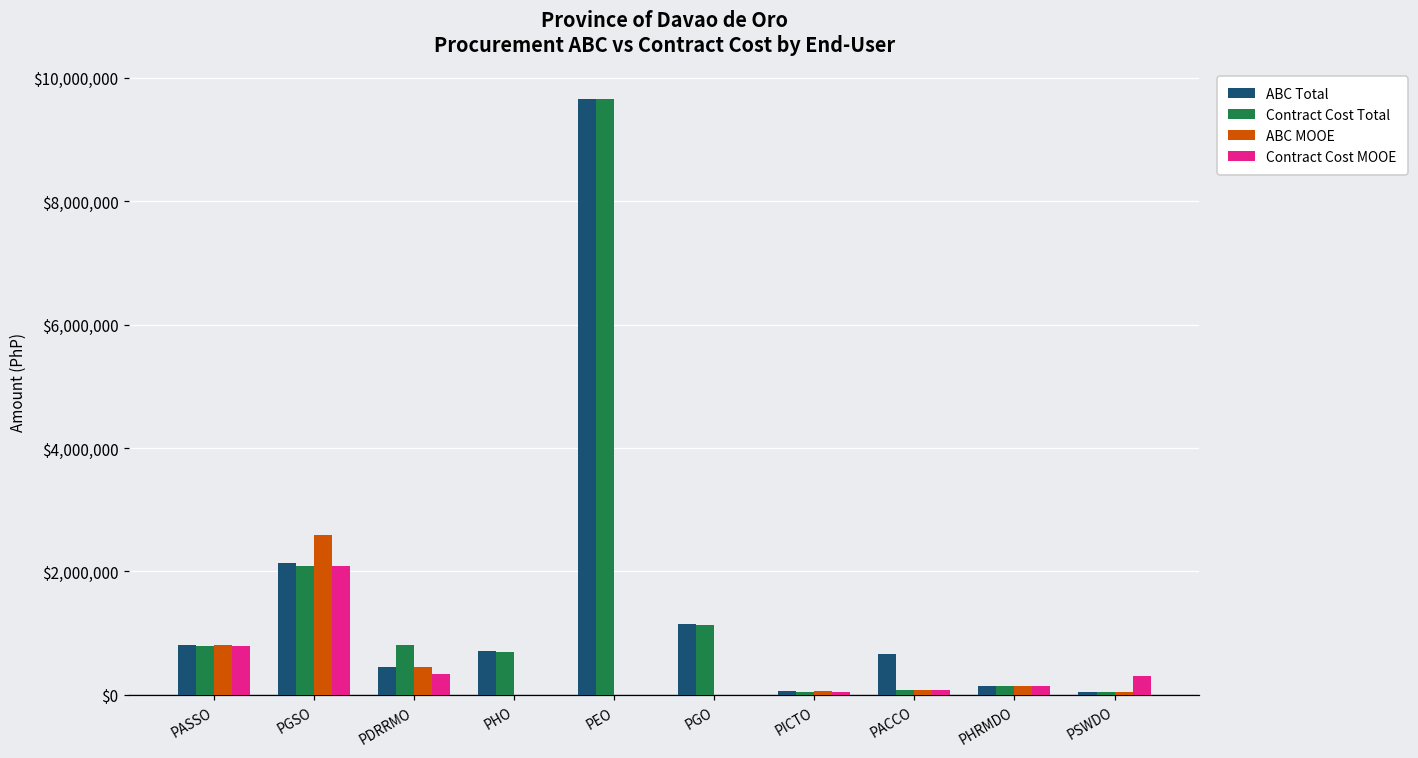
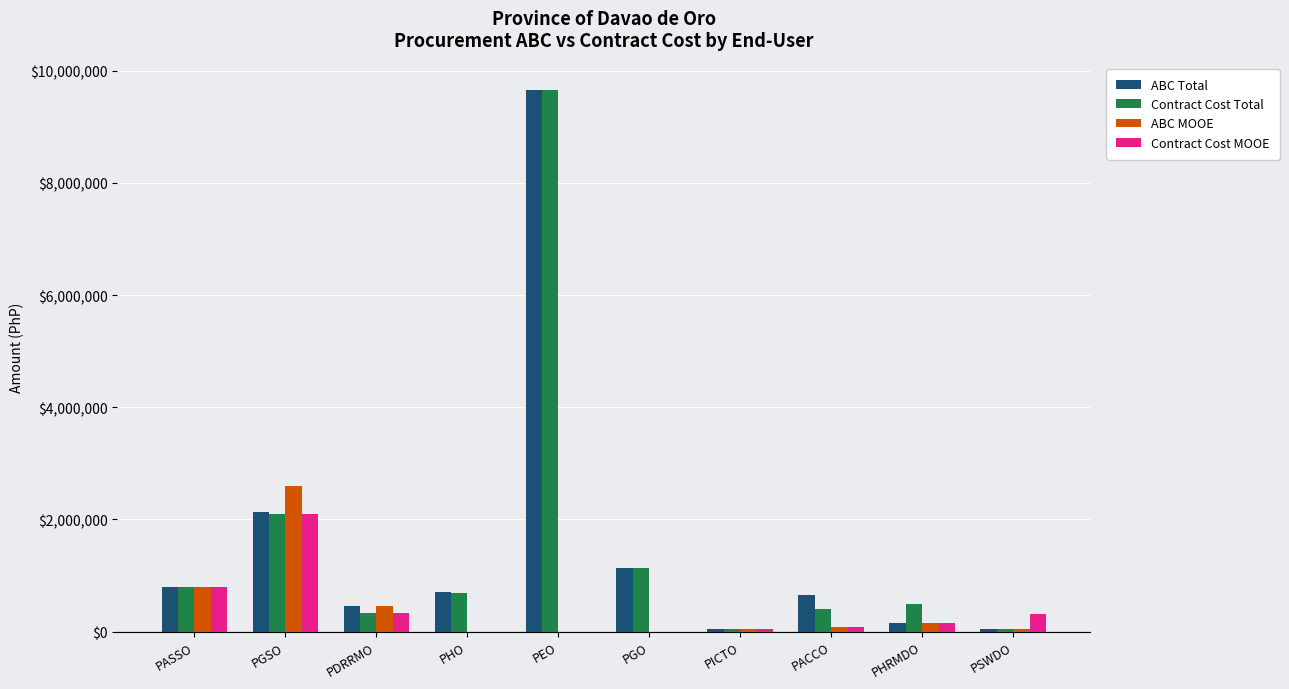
Contract Cost Total, PDRRMO: $800,000 -> $300,000
Contract Cost Total, PACCO: $100,000 -> $400,000
Contract Cost Total, PHRMDO: $200,000 -> $500,000
